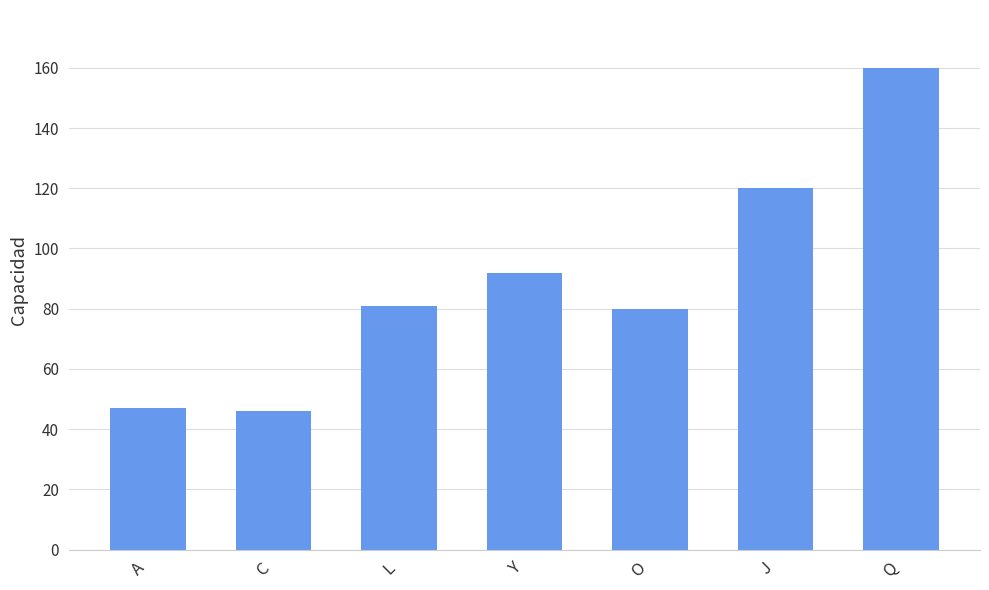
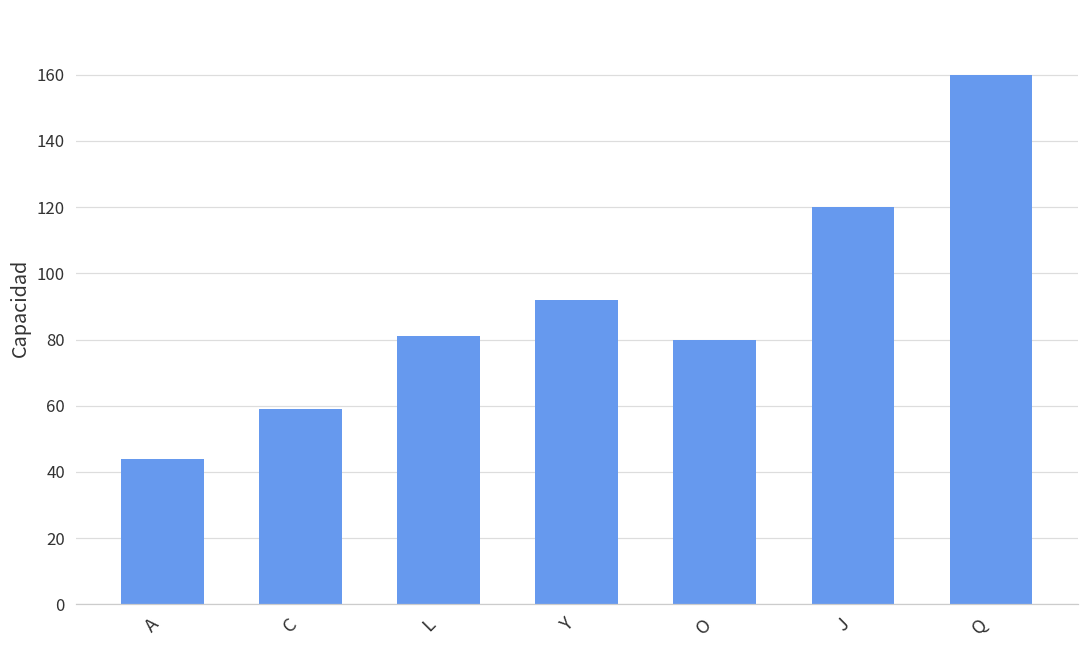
A: 47 -> 44
C: 46 -> 59
